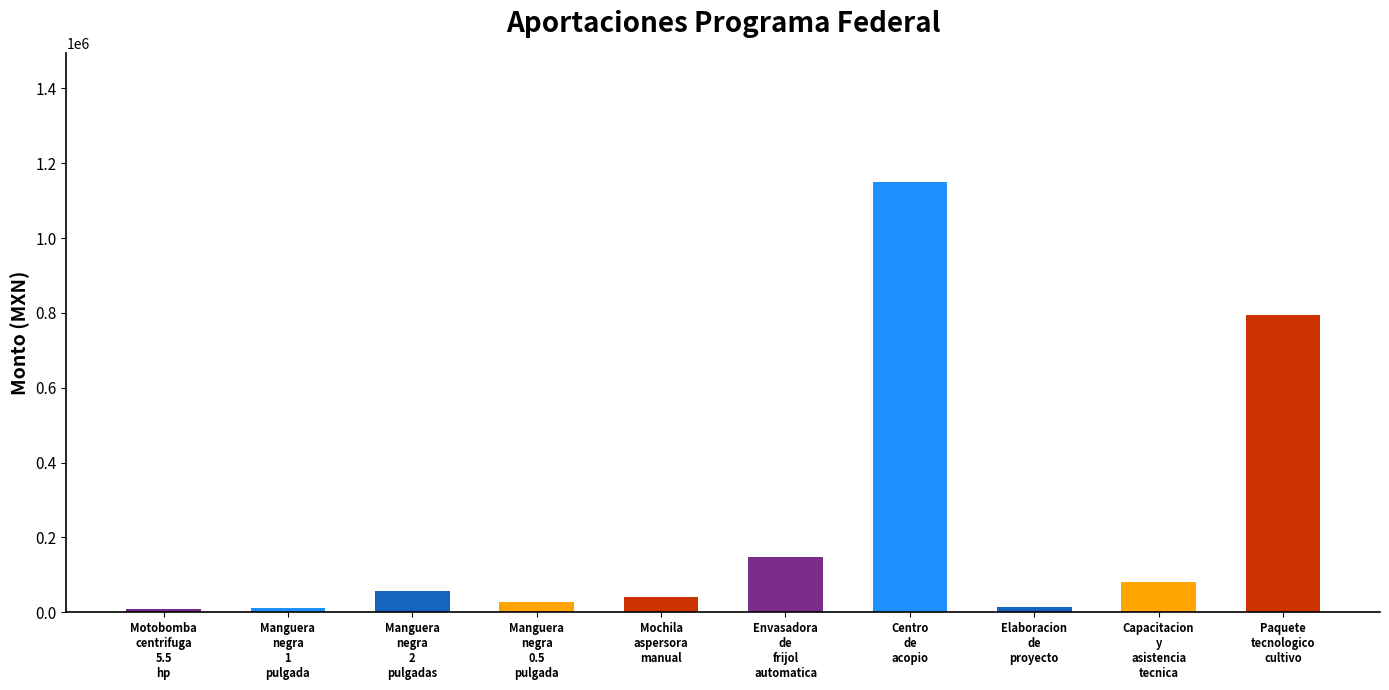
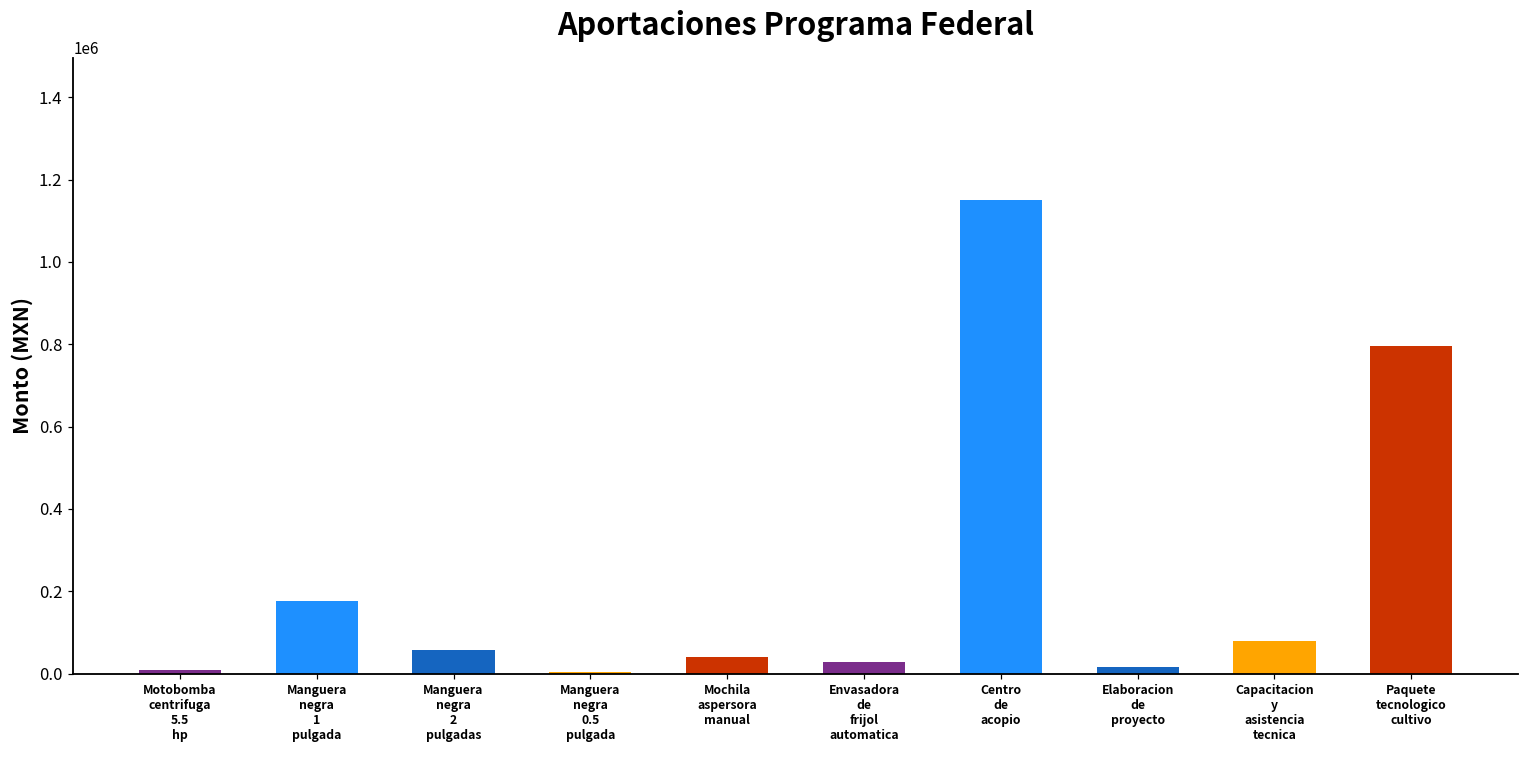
Manguera negra 1 pulgada: 10000 -> 180000
Manguera negra 0.5 pulgada: 30000 -> 0
Envasadora de frijol automatica: 150000 -> 30000
